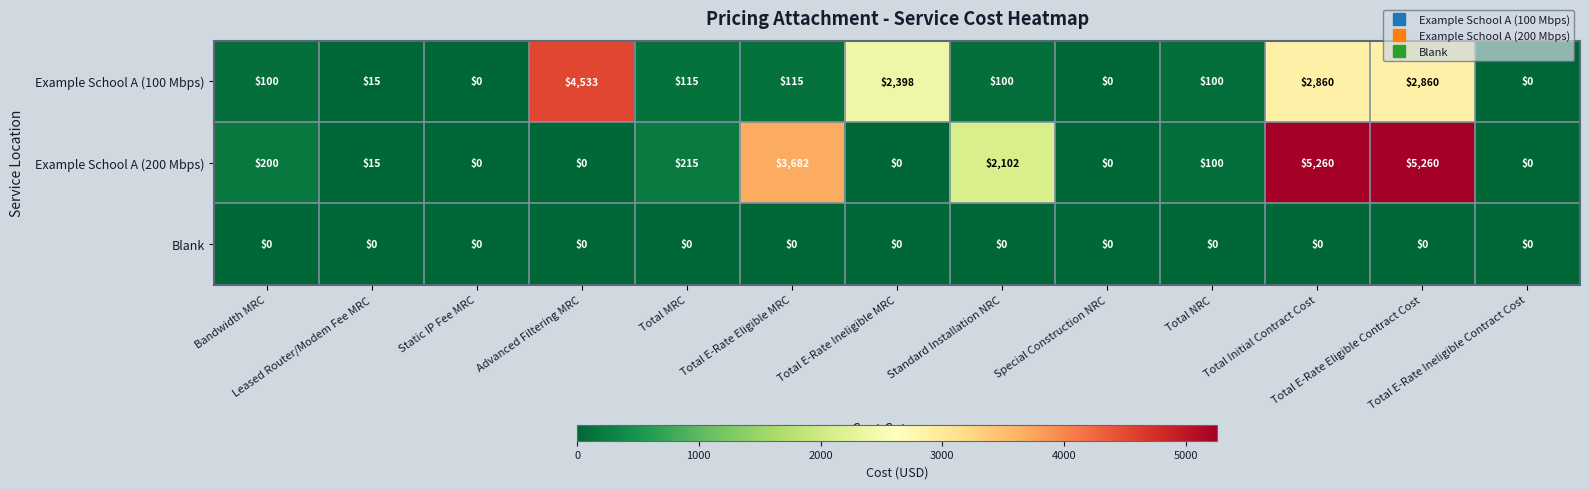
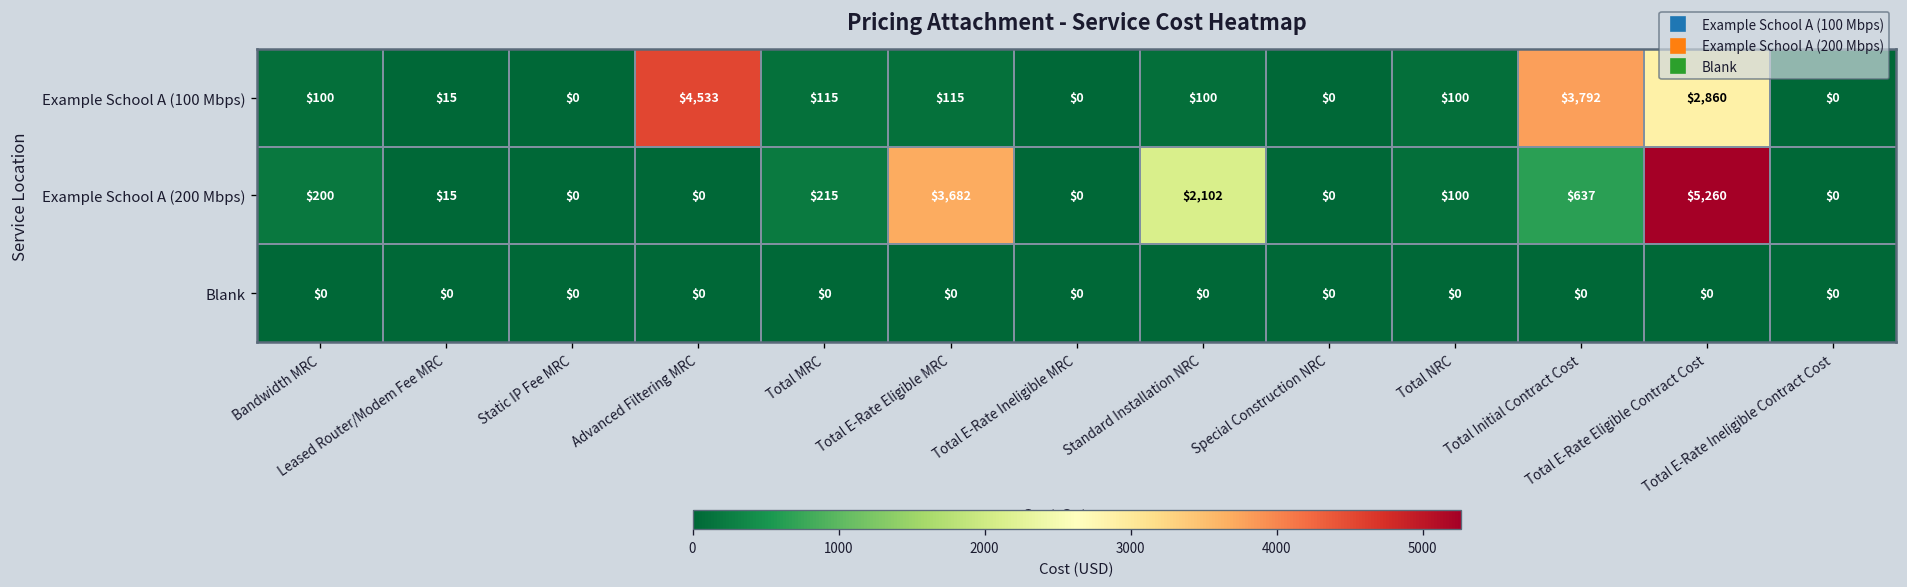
Example School A (100 Mbps), Total E-Rate Ineligible MRC: $2,398 -> $0
Example School A (100 Mbps), Total Initial Contract Cost: $2,860 -> $3,792
Example School A (200 Mbps), Total Initial Contract Cost: $5,260 -> $637
